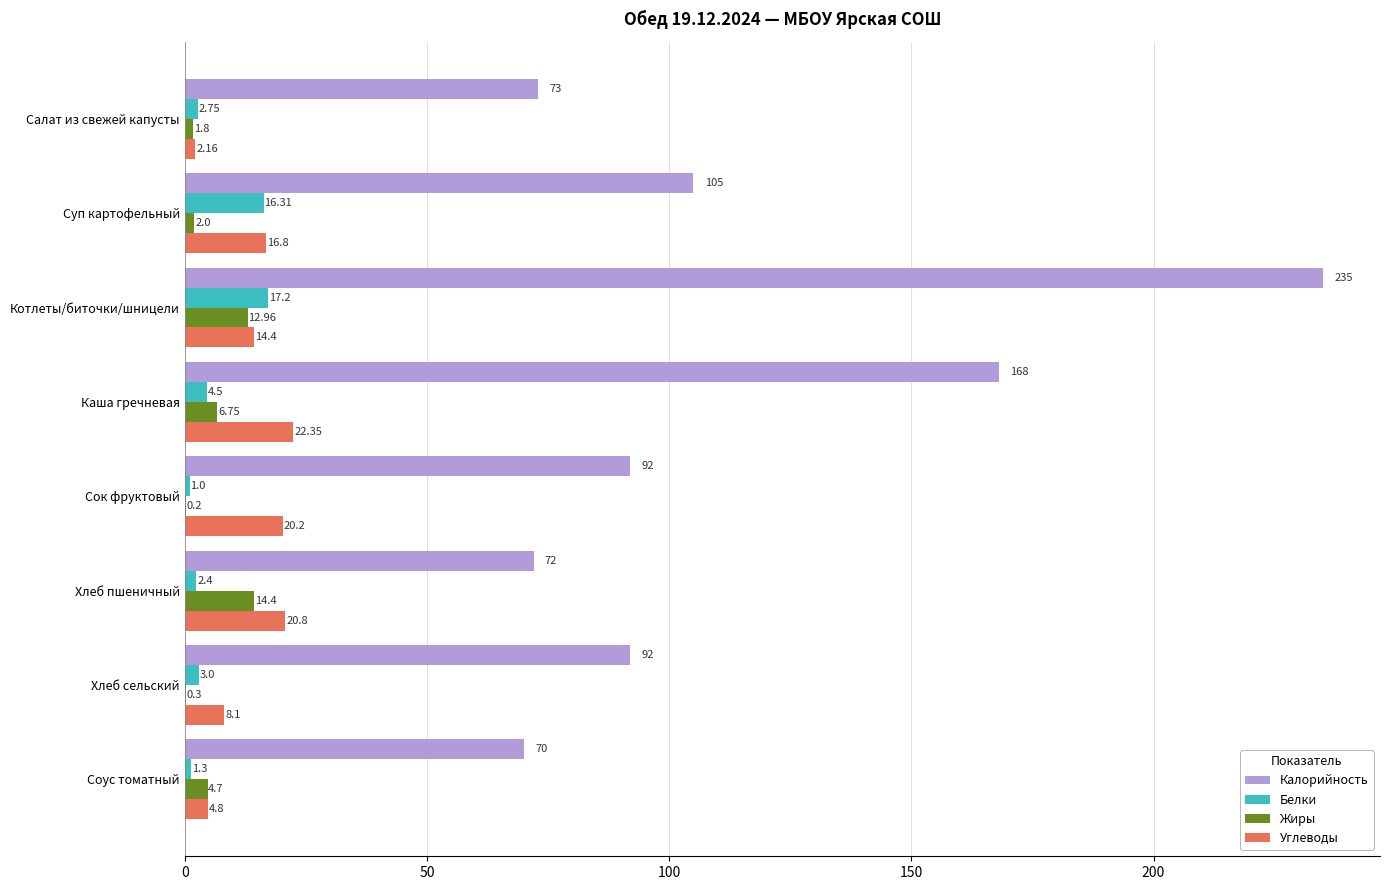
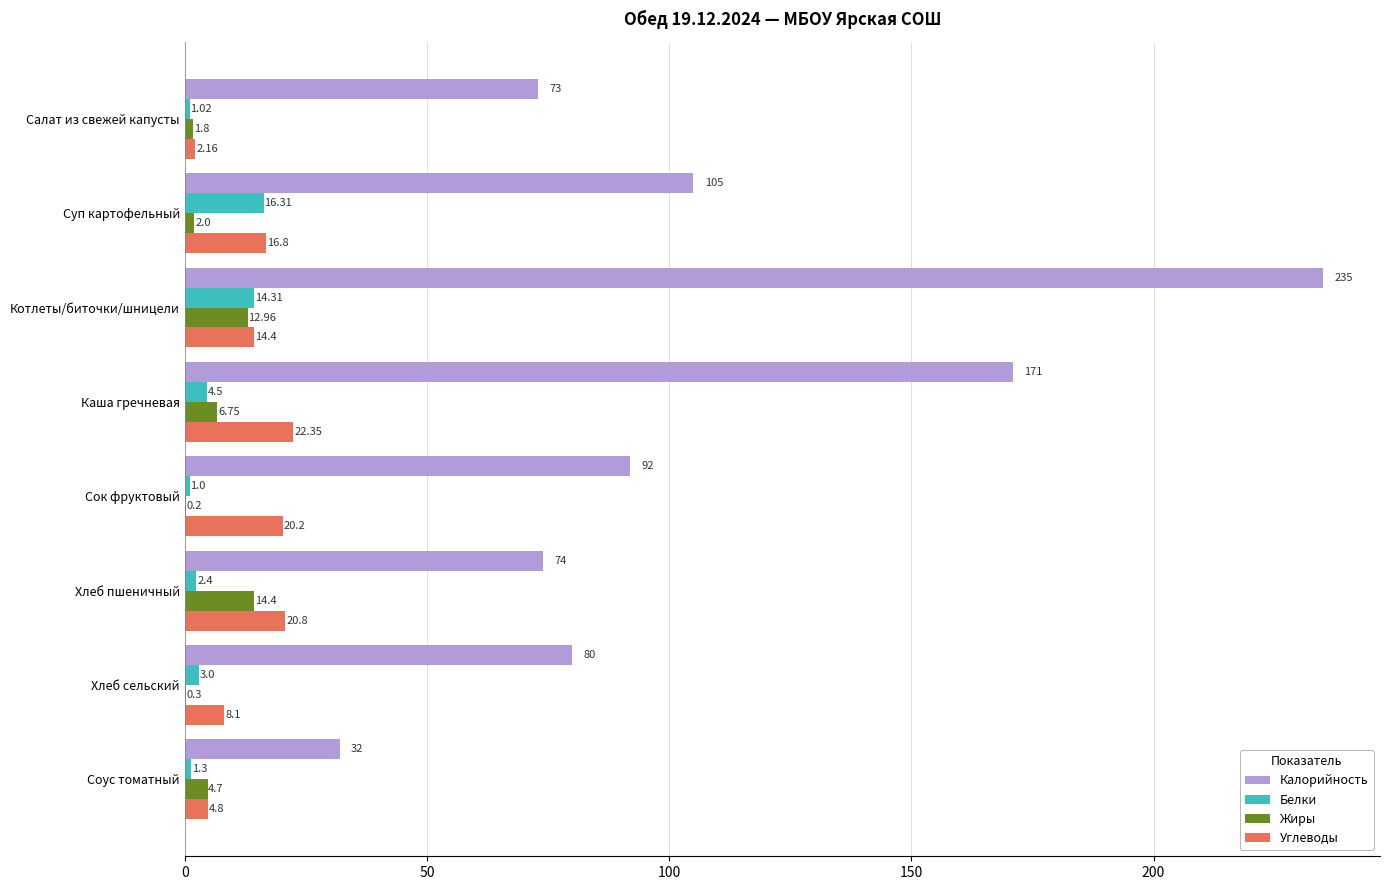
Белки, Салат из свежей капусты: 2.75 -> 1.02
Белки, Котлеты/биточки/шницели: 17.2 -> 14.31
Калорийность, Каша гречневая: 168 -> 171
Калорийность, Хлеб пшеничный: 72 -> 74
Калорийность, Хлеб сельский: 92 -> 80
Калорийность, Соус томатный: 70 -> 32
